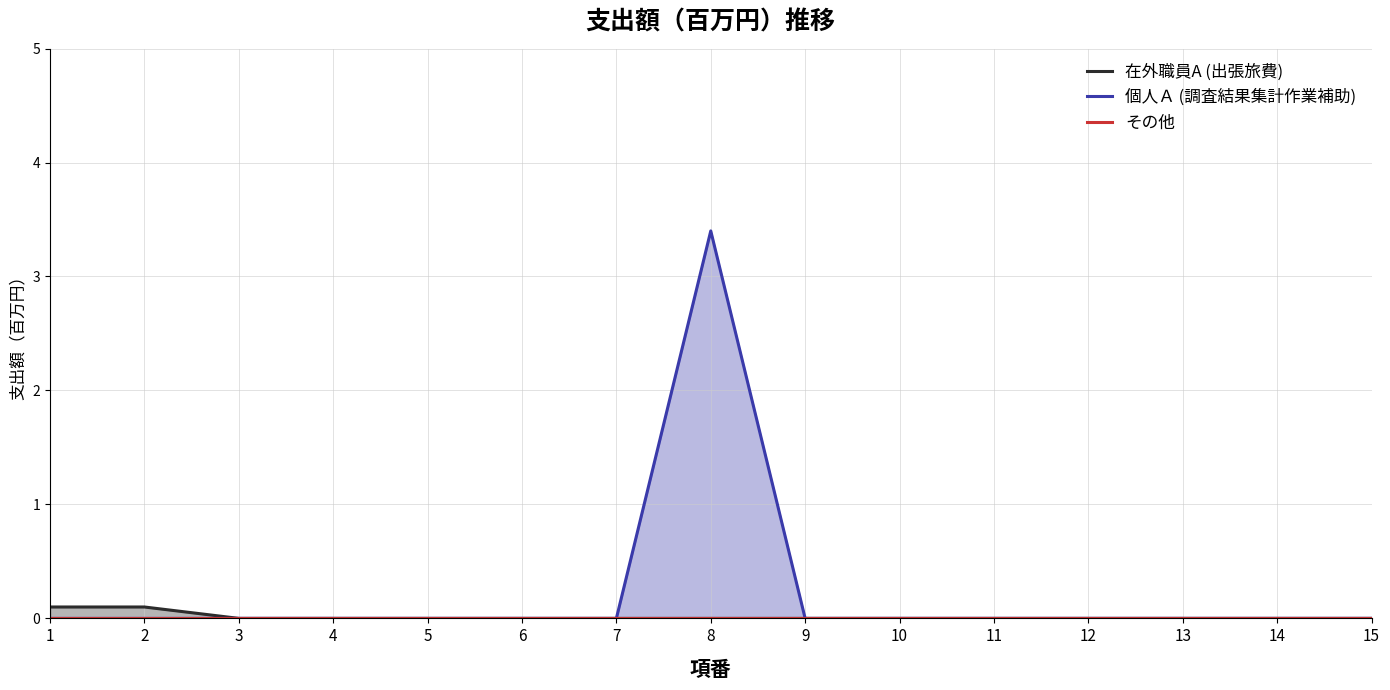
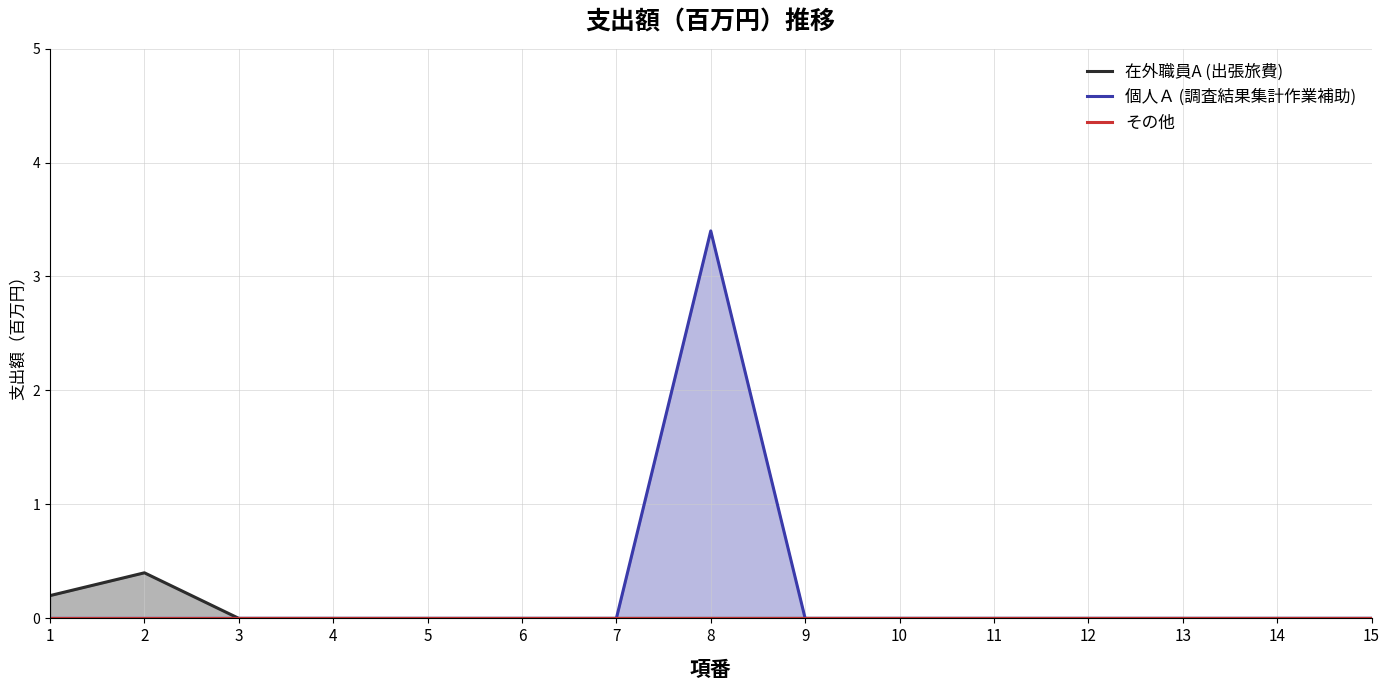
在外職員A (出張旅費), 1: 0.1 -> 0.2
在外職員A (出張旅費), 2: 0.1 -> 0.4
